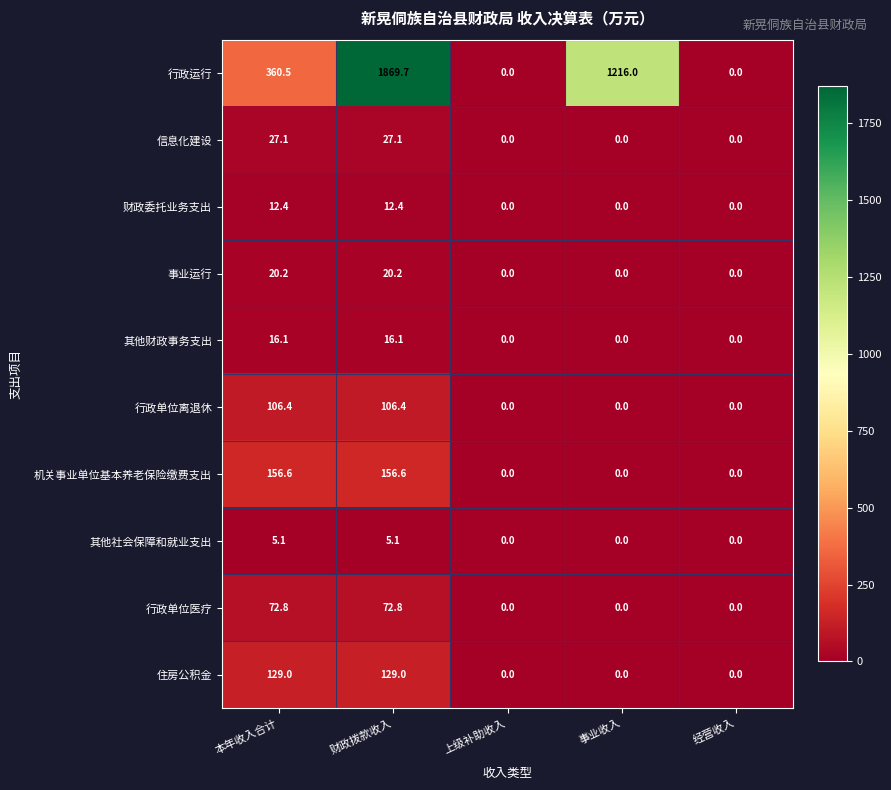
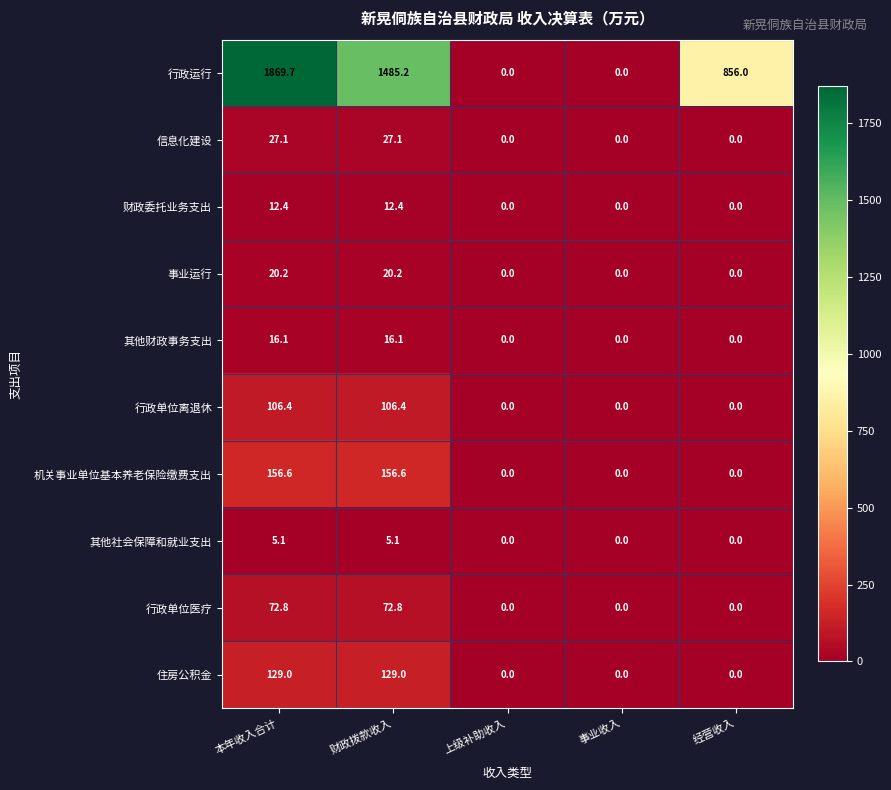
行政运行, 本年收入合计: 360.5 -> 1869.7
行政运行, 财政拨款收入: 1869.7 -> 1485.2
行政运行, 事业收入: 1216.0 -> 0.0
行政运行, 经营收入: 0.0 -> 856.0
